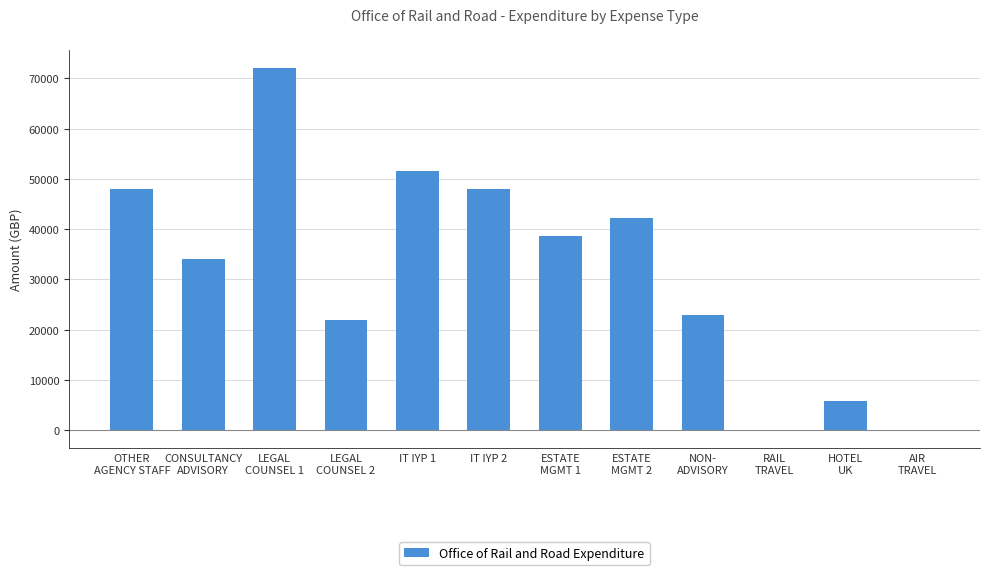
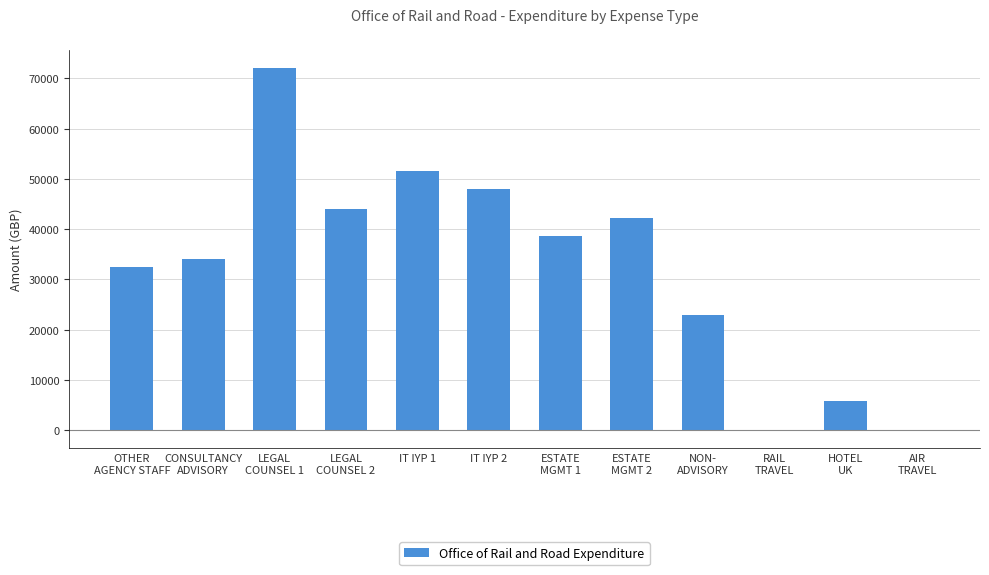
OTHER AGENCY STAFF: 48000 -> 32000
LEGAL COUNSEL 2: 22000 -> 44000
